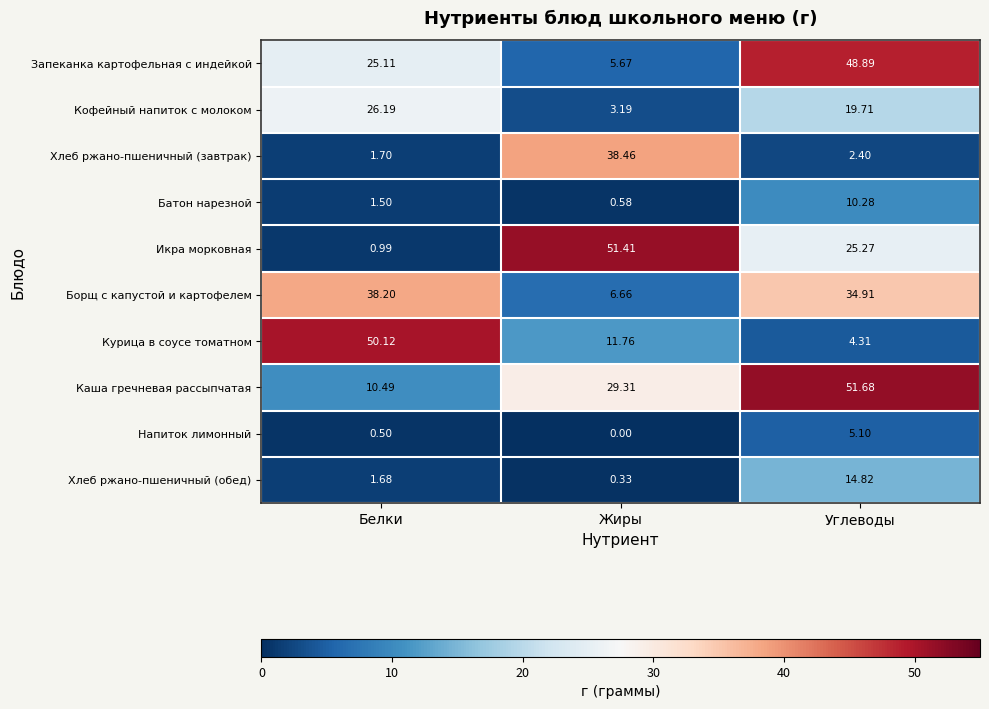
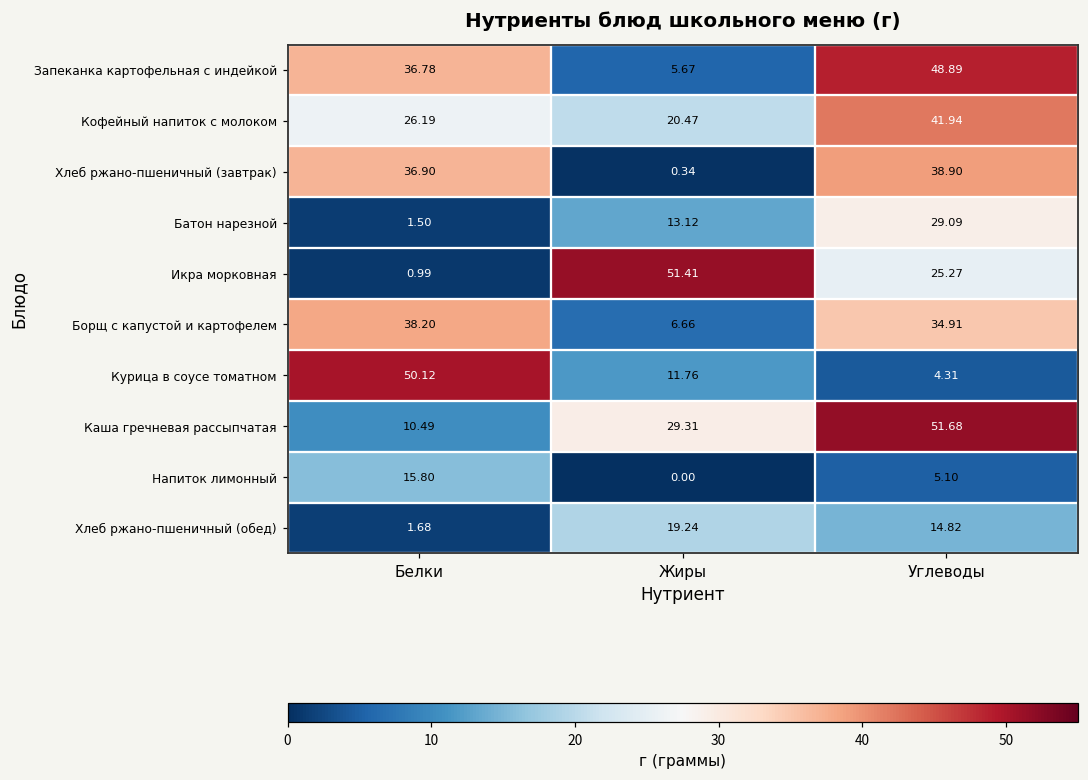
Запеканка картофельная с индейкой, Белки: 25.11 -> 36.78
Кофейный напиток с молоком, Жиры: 3.19 -> 20.47
Кофейный напиток с молоком, Углеводы: 19.71 -> 41.94
Хлеб ржано-пшеничный (завтрак), Белки: 1.70 -> 36.90
Хлеб ржано-пшеничный (завтрак), Жиры: 38.46 -> 0.34
Хлеб ржано-пшеничный (завтрак), Углеводы: 2.40 -> 38.90
Батон нарезной, Жиры: 0.58 -> 13.12
Батон нарезной, Углеводы: 10.28 -> 29.09
Напиток лимонный, Белки: 0.50 -> 15.80
Хлеб ржано-пшеничный (обед), Жиры: 0.33 -> 19.24
